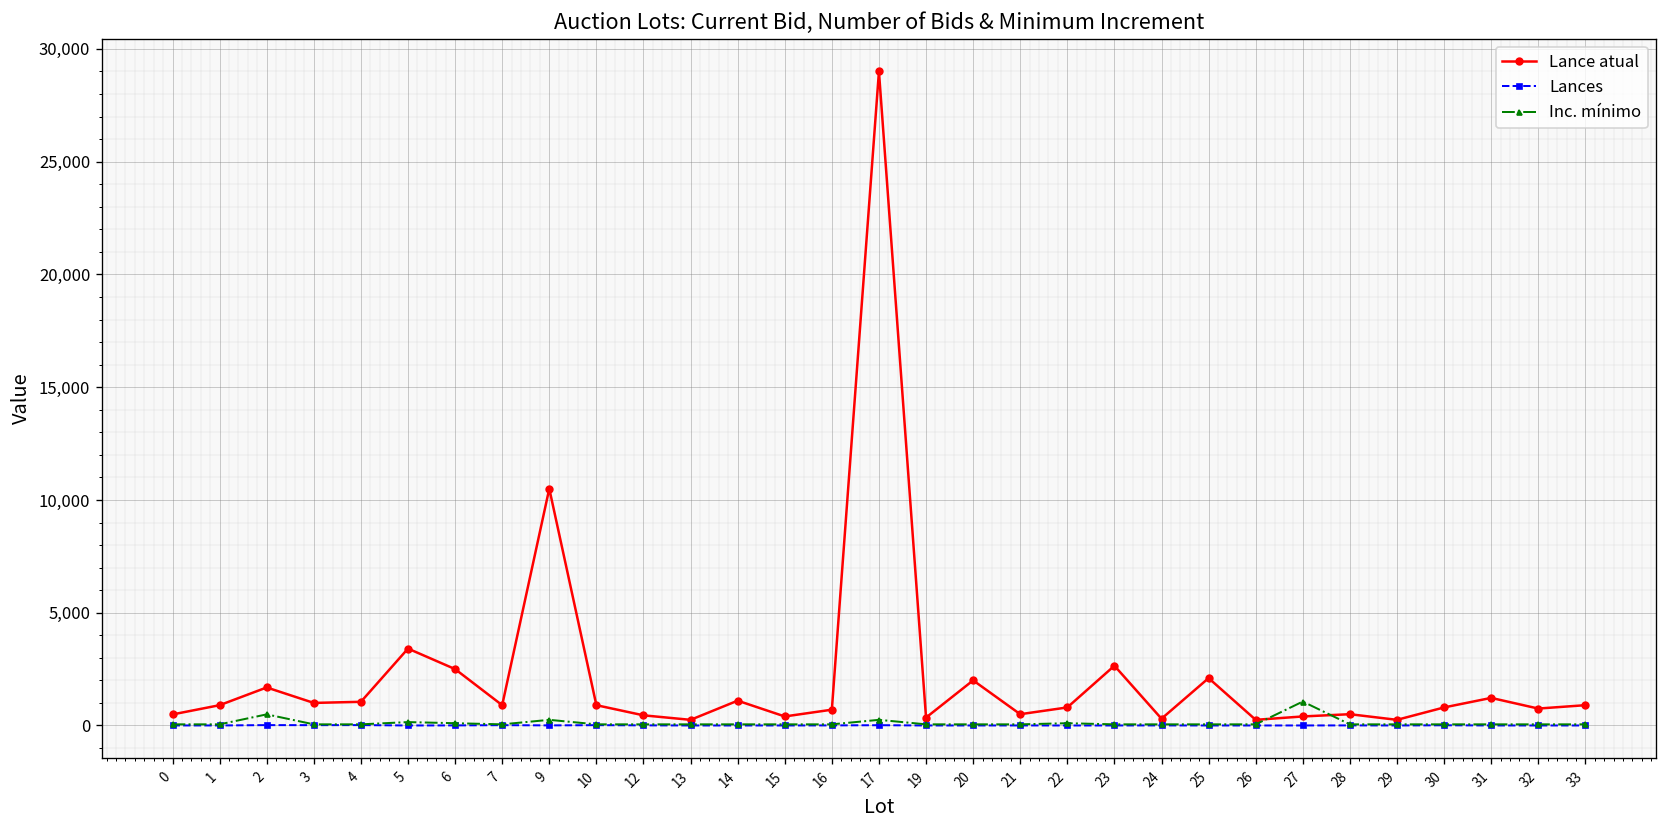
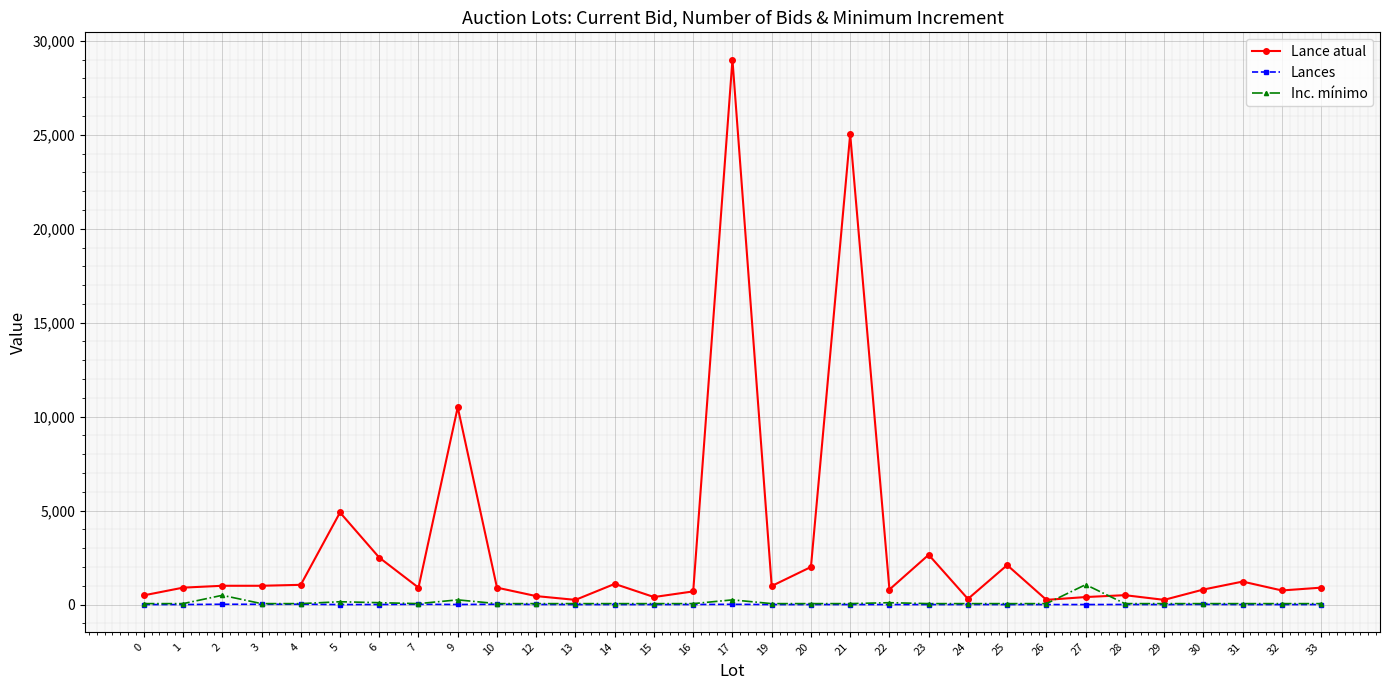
Lance atual, 2: 1,700 -> 1,000
Lance atual, 5: 3,400 -> 4,900
Lance atual, 19: 400 -> 1,000
Lance atual, 21: 500 -> 25,000
